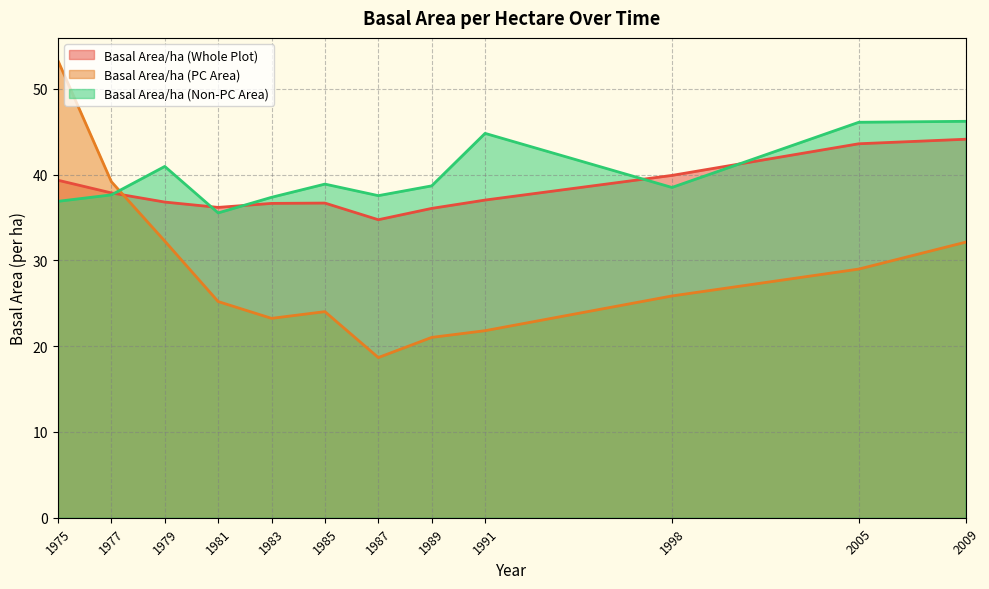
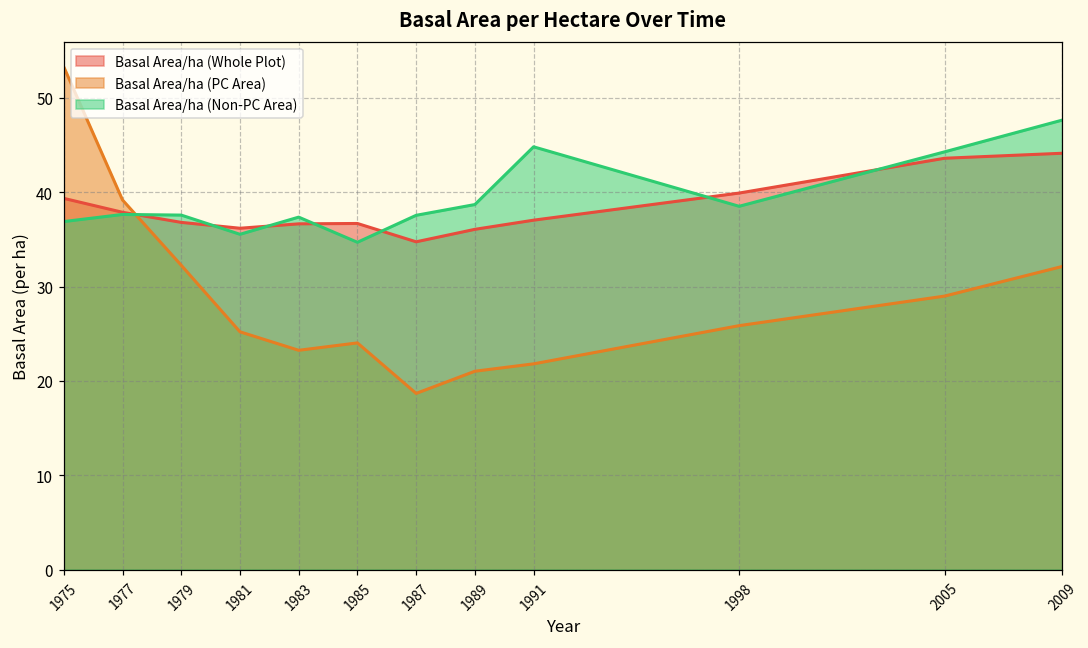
Basal Area/ha (Non-PC Area), 1979: 41 -> 38
Basal Area/ha (Non-PC Area), 1985: 39 -> 35
Basal Area/ha (Non-PC Area), 2005: 46 -> 44
Basal Area/ha (Non-PC Area), 2009: 46 -> 48
